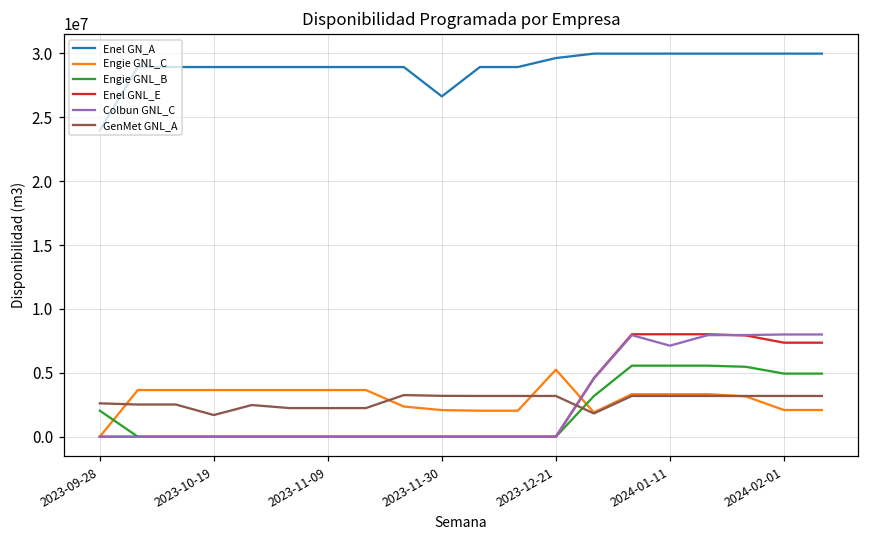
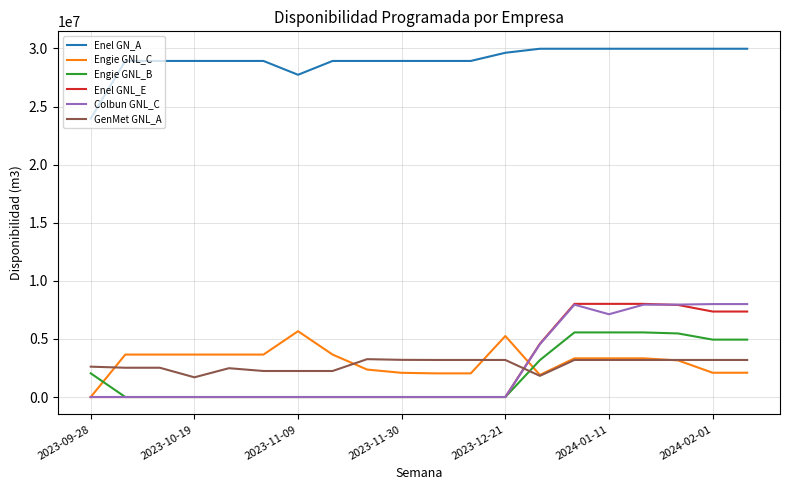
Enel GN_A, 2023-11-09: 28900000 -> 27700000
Engie GNL_C, 2023-11-09: 3700000 -> 5700000
Enel GN_A, 2023-11-30: 26600000 -> 28900000
